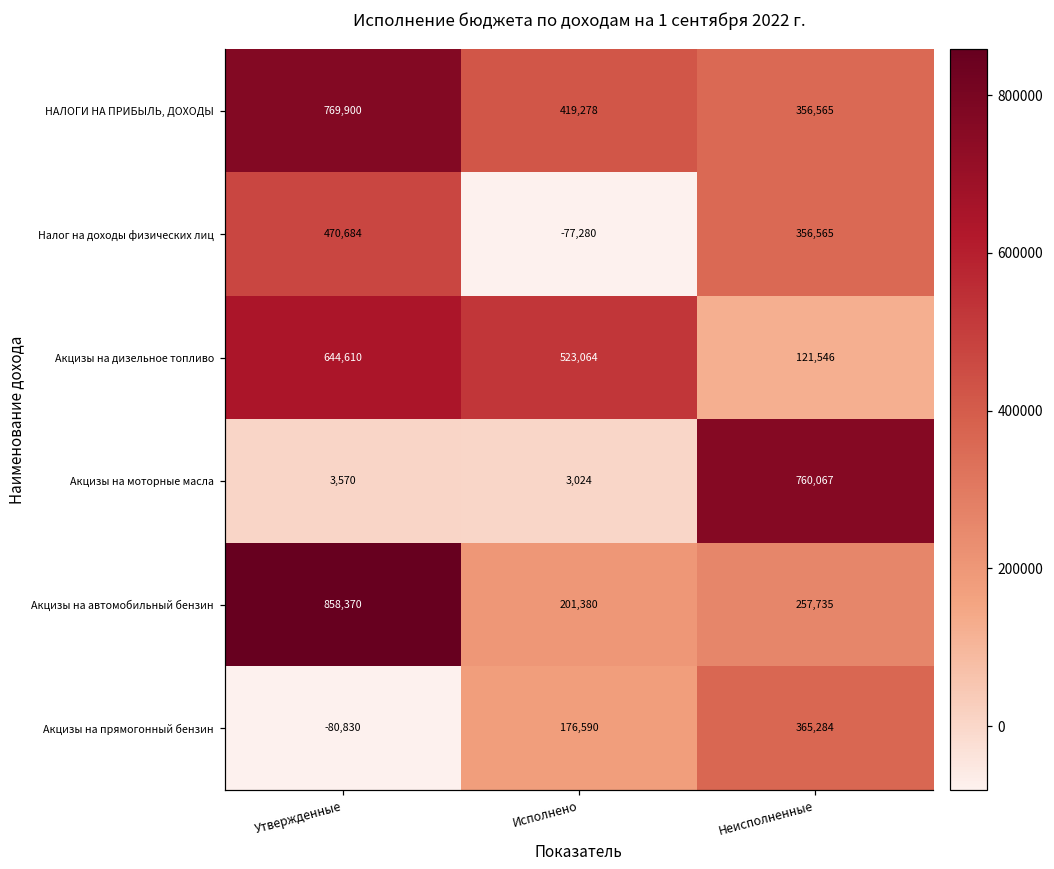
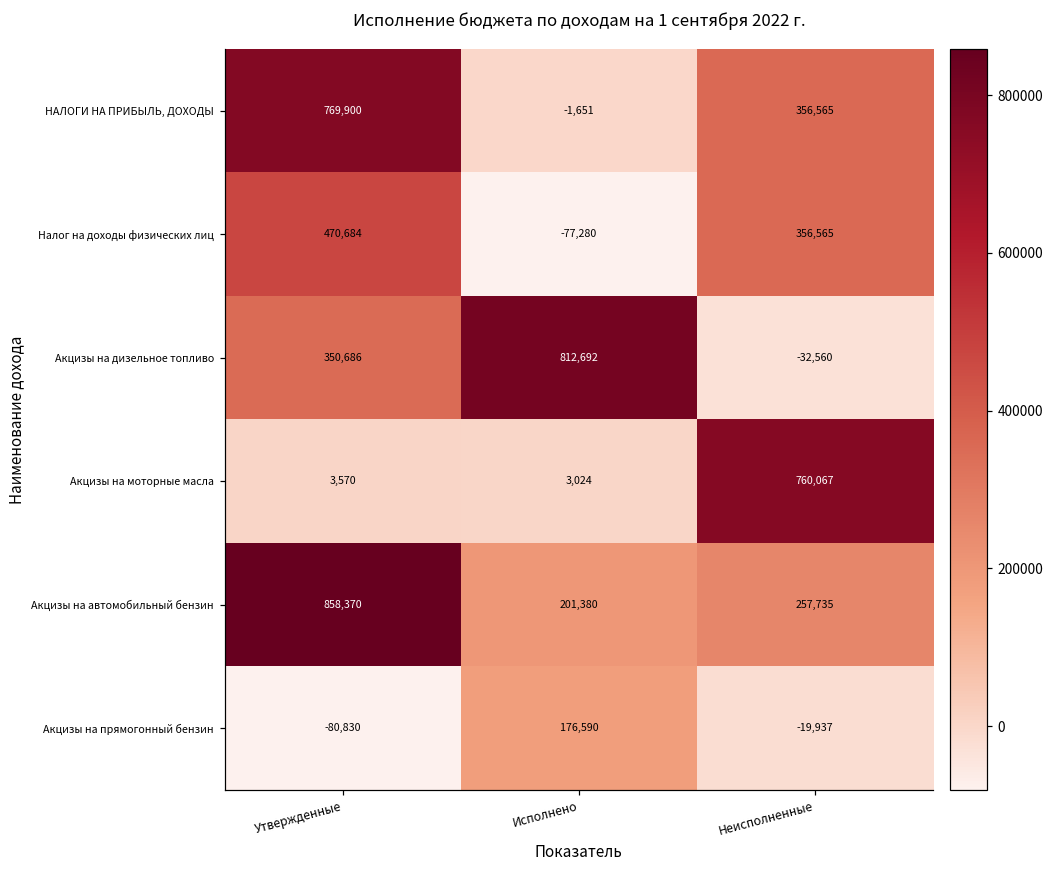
НАЛОГИ НА ПРИБЫЛЬ, ДОХОДЫ, Исполнено: 419,278 -> -1,651
Акцизы на дизельное топливо, Утвержденные: 644,610 -> 350,686
Акцизы на дизельное топливо, Исполнено: 523,064 -> 812,692
Акцизы на дизельное топливо, Неисполненные: 121,546 -> -32,560
Акцизы на прямогонный бензин, Неисполненные: 365,284 -> -19,937
